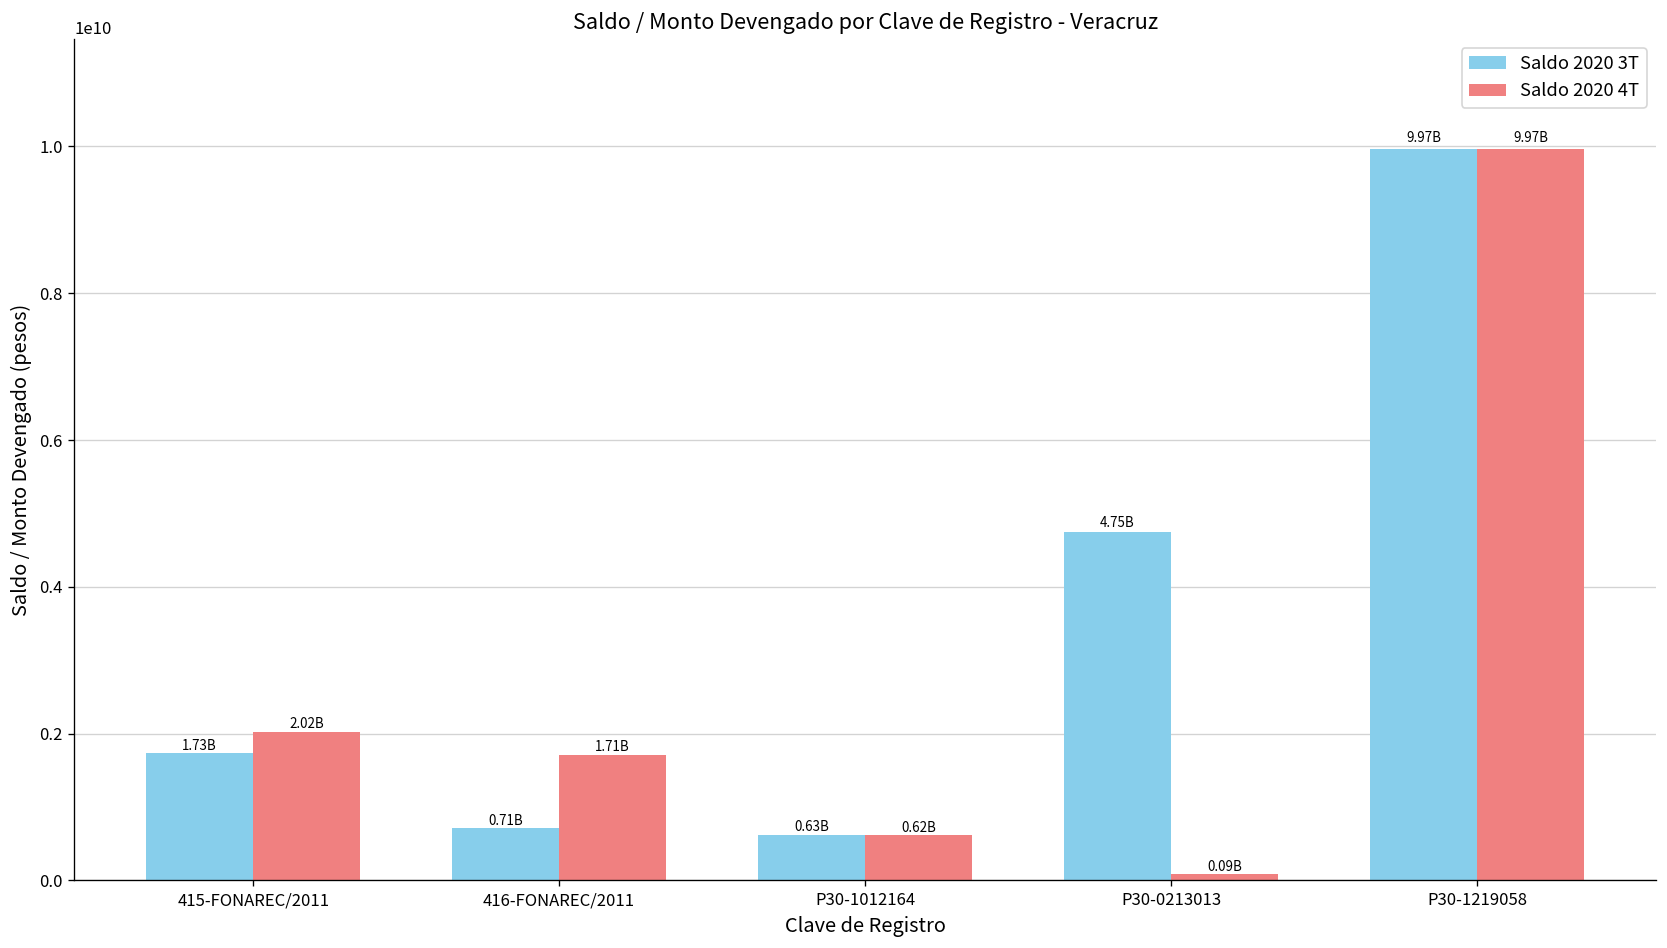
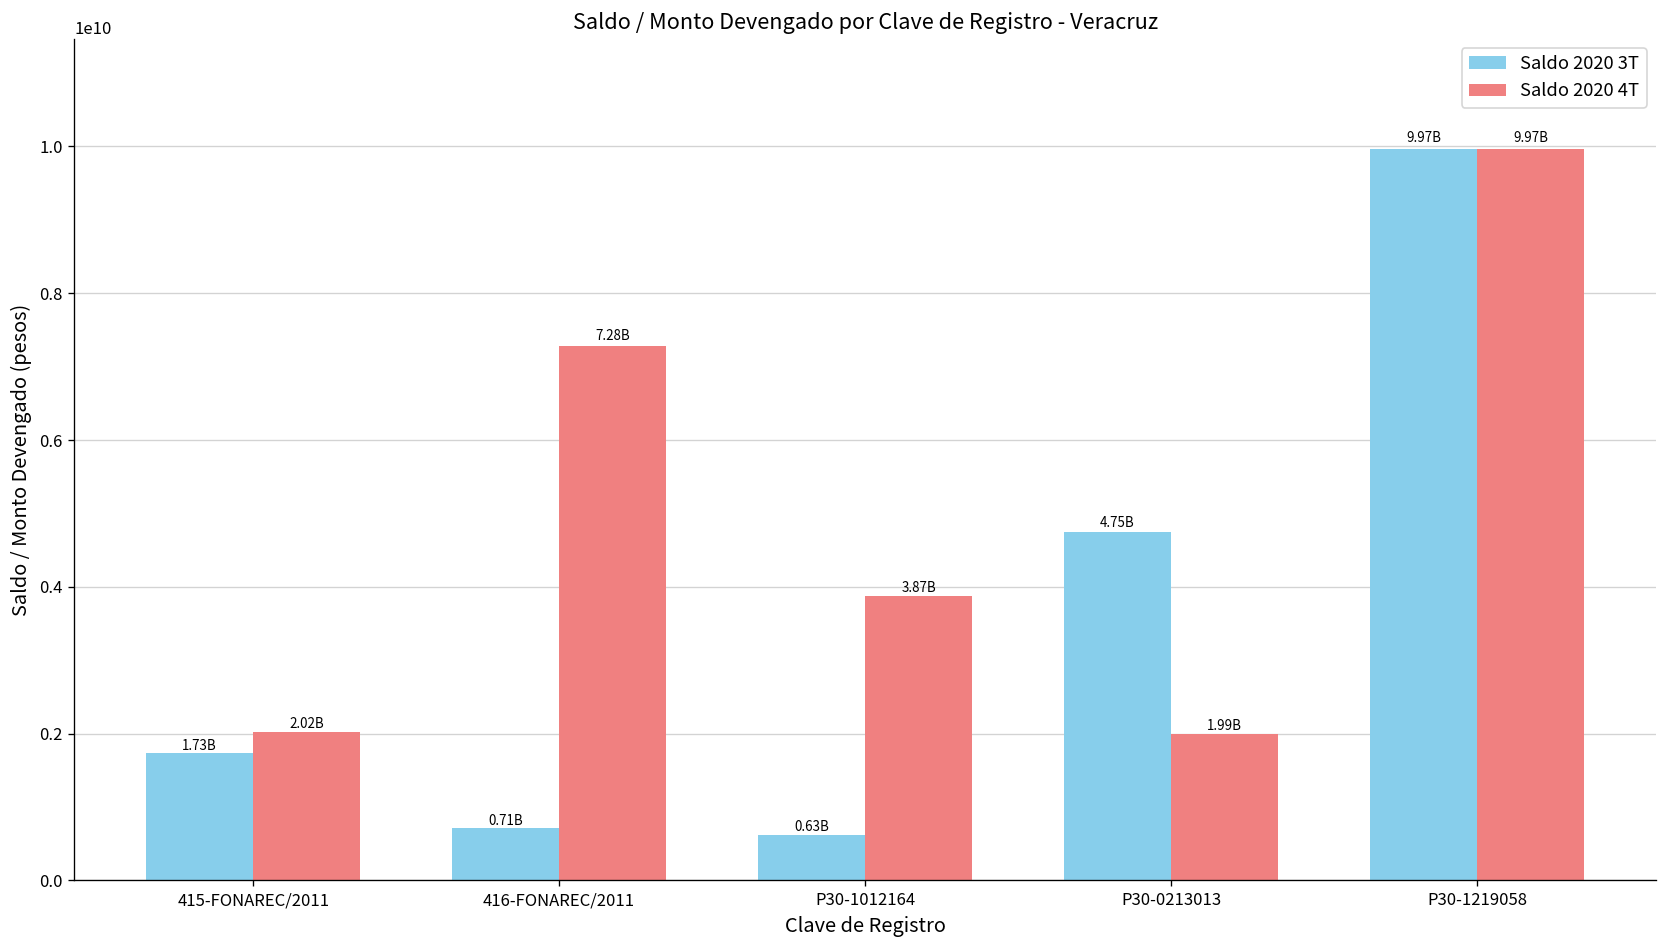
Saldo 2020 4T, 416-FONAREC/2011: 1.71B -> 7.28B
Saldo 2020 4T, P30-1012164: 0.62B -> 3.87B
Saldo 2020 4T, P30-0213013: 0.09B -> 1.99B
